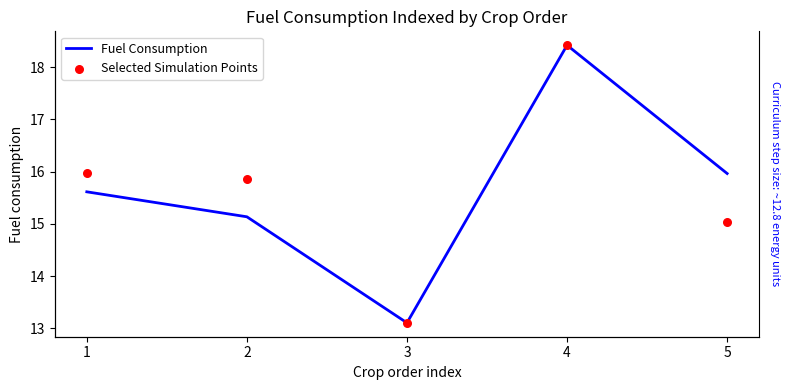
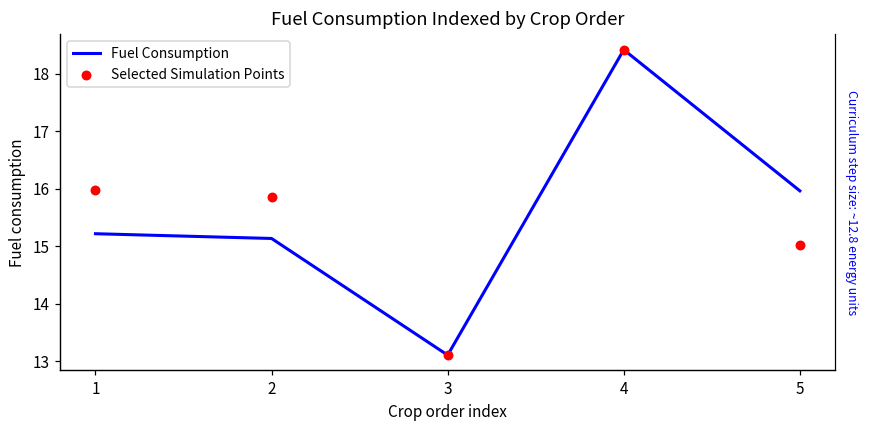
Fuel Consumption, 1: 15.6 -> 15.2
